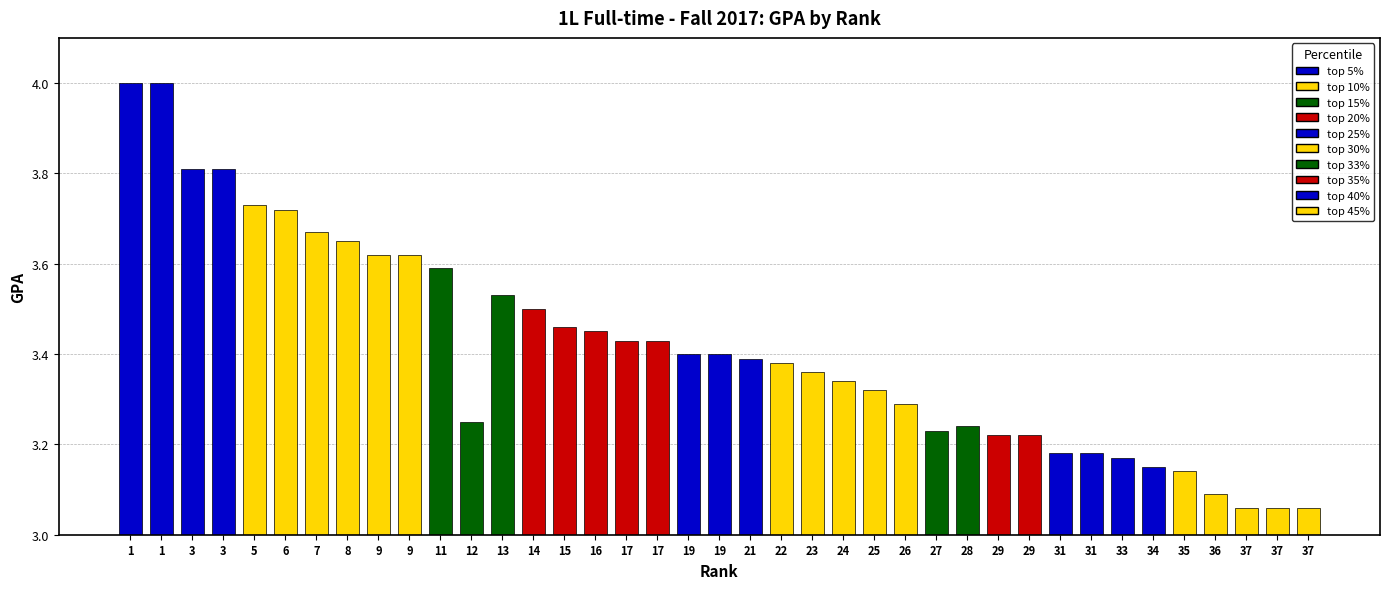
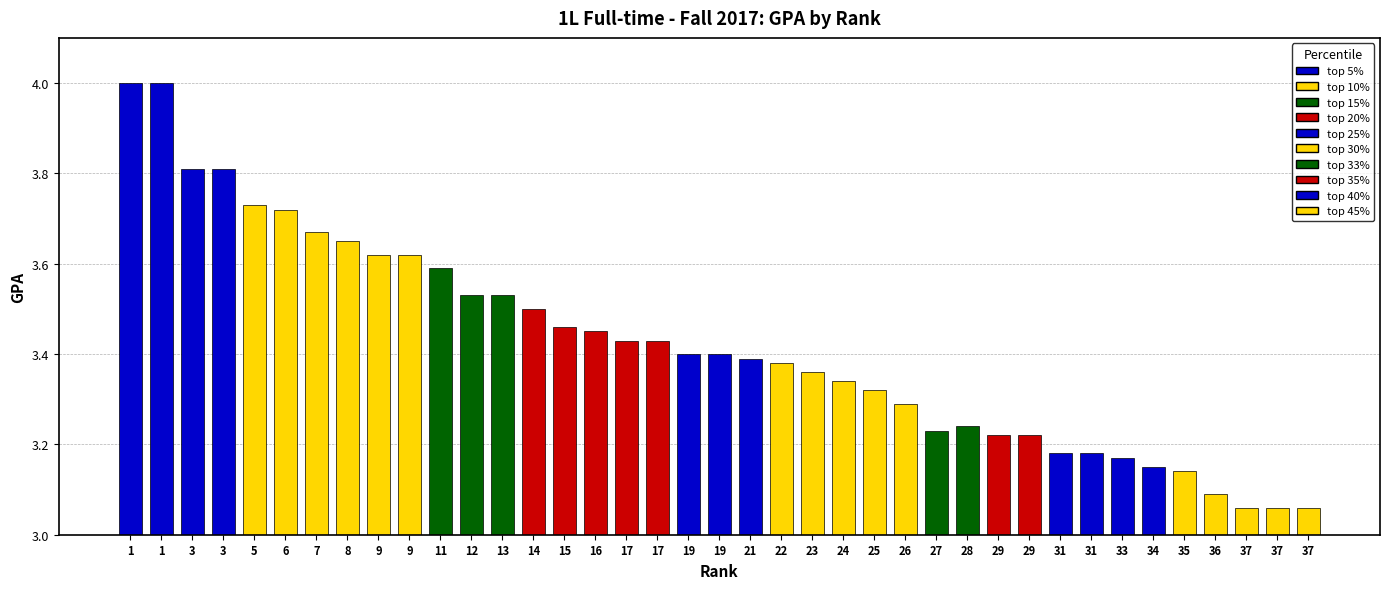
12: 3.25 -> 3.53
